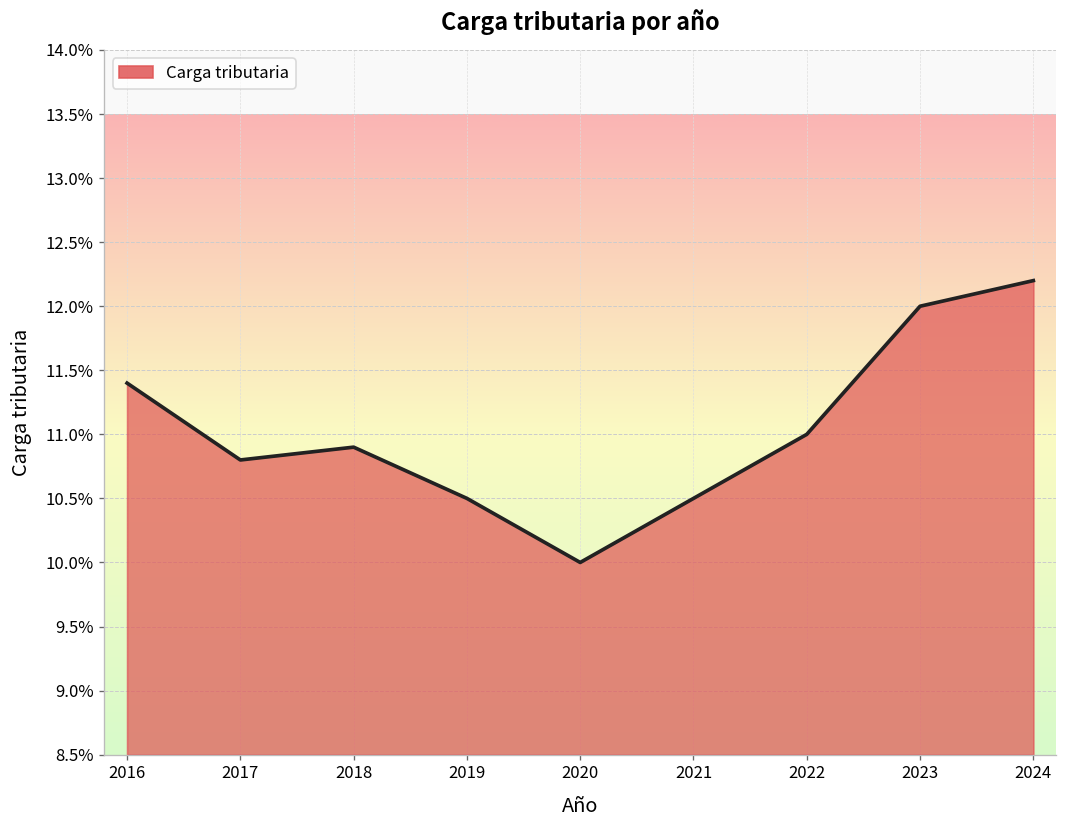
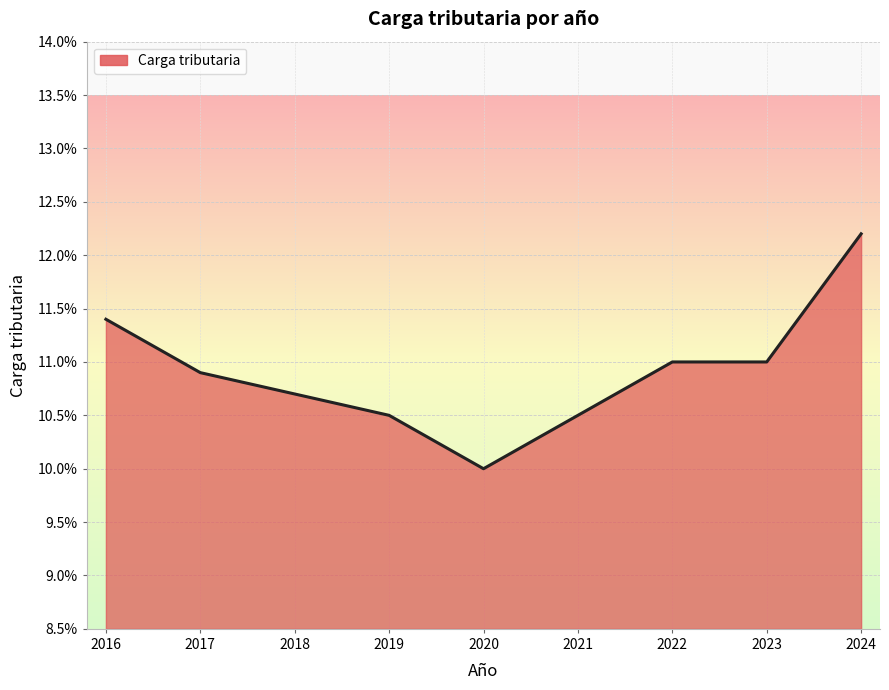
2017: 10.80% -> 10.90%
2018: 10.90% -> 10.70%
2023: 12.00% -> 11.00%
